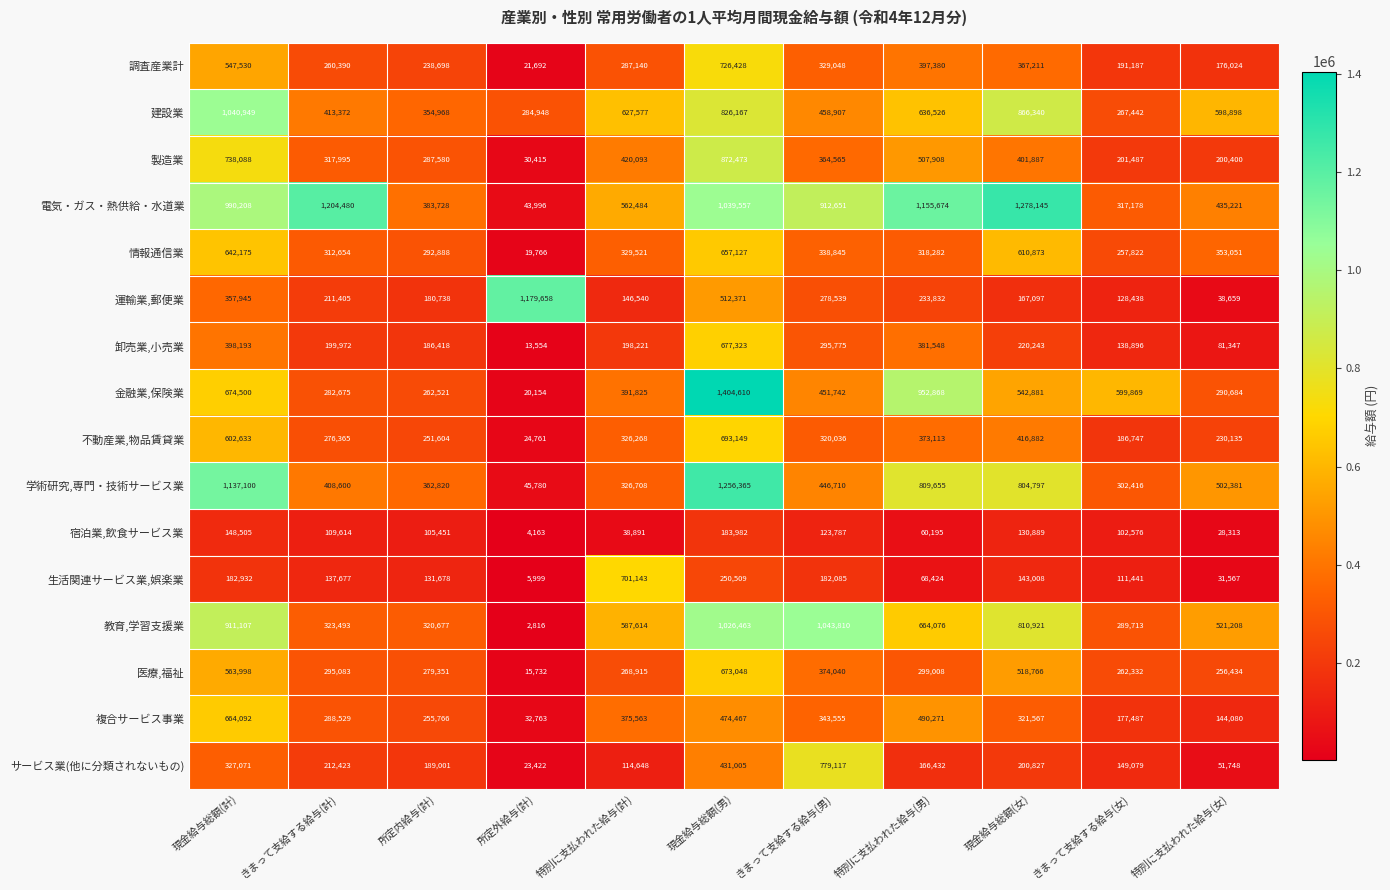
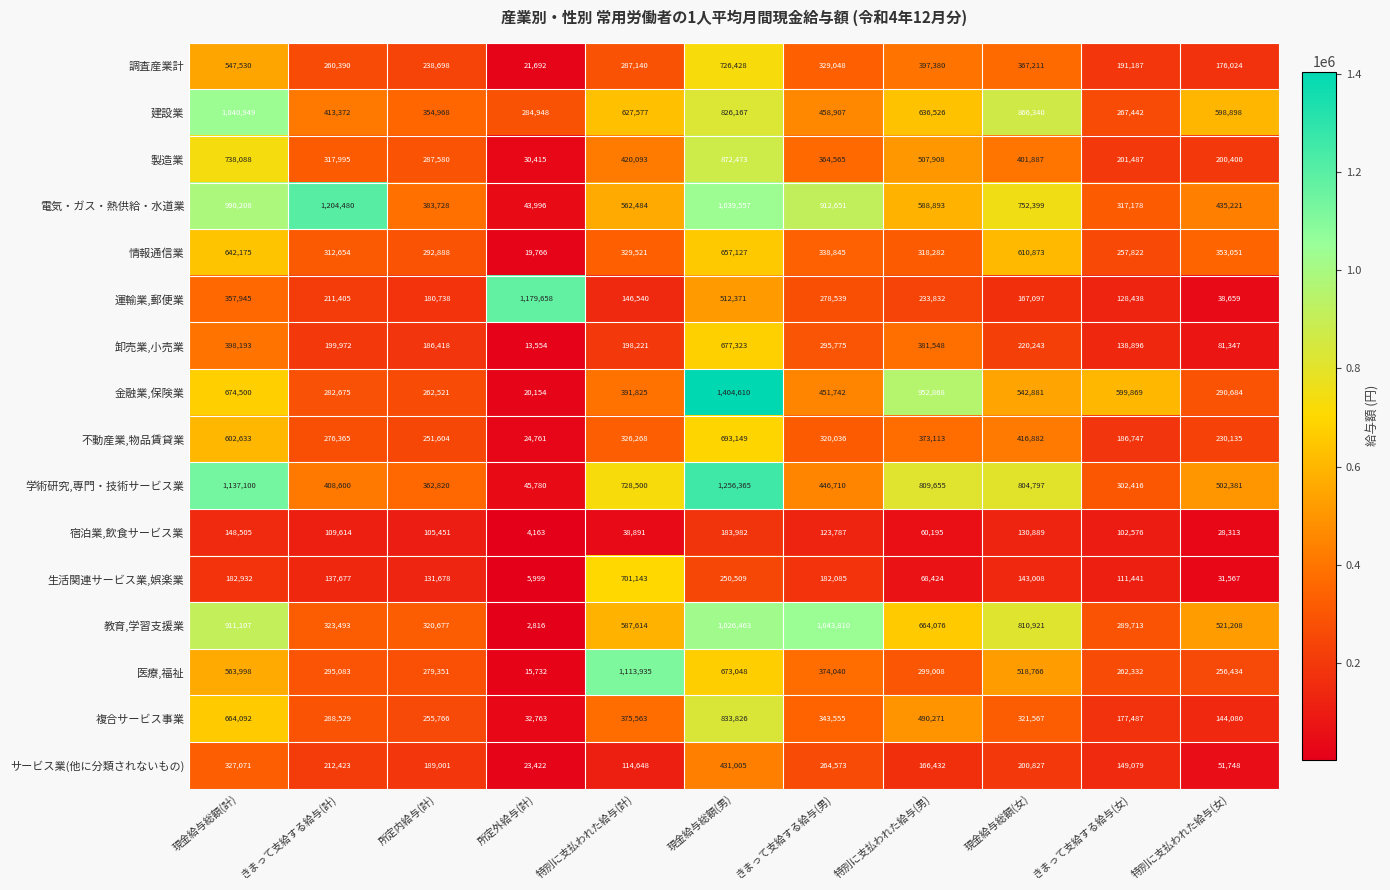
電気・ガス・熱供給・水道業, 特別に支払われた給与(男): 1,155,674 -> 588,893
電気・ガス・熱供給・水道業, 現金給与総額(女): 1,278,145 -> 752,399
学術研究,専門・技術サービス業, 特別に支払われた給与(計): 326,708 -> 728,500
医療,福祉, 特別に支払われた給与(計): 268,915 -> 1,113,935
複合サービス事業, 現金給与総額(男): 474,467 -> 833,826
サービス業(他に分類されないもの), きまって支給する給与(男): 779,117 -> 264,573
